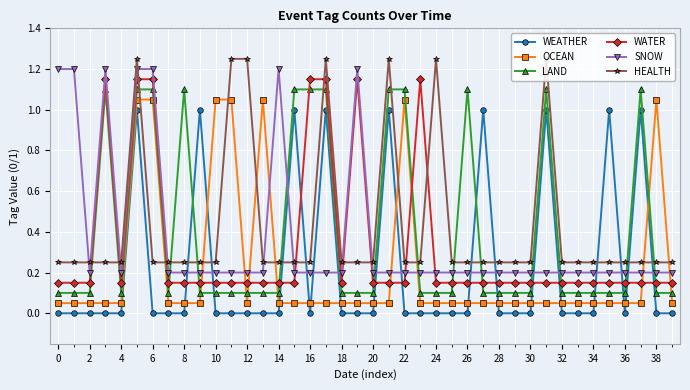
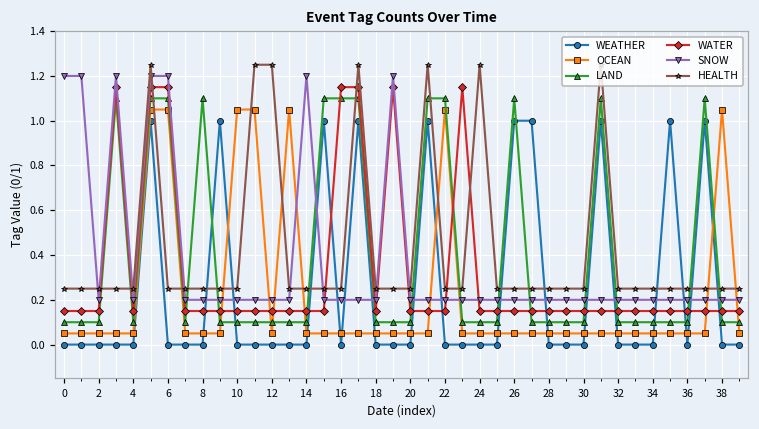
WEATHER, 26: 0 -> 1
